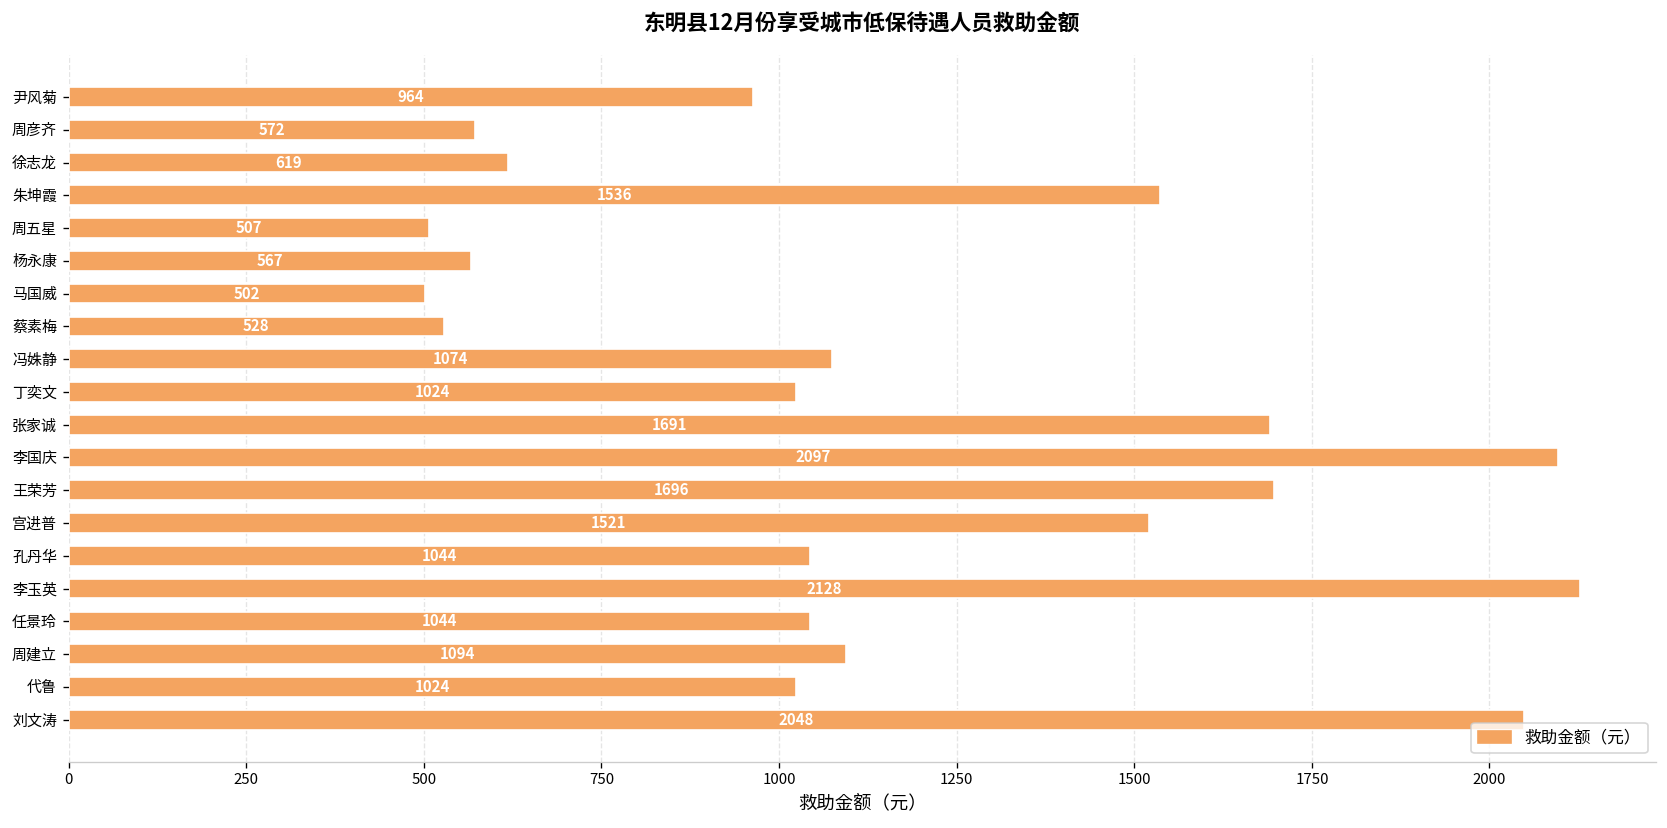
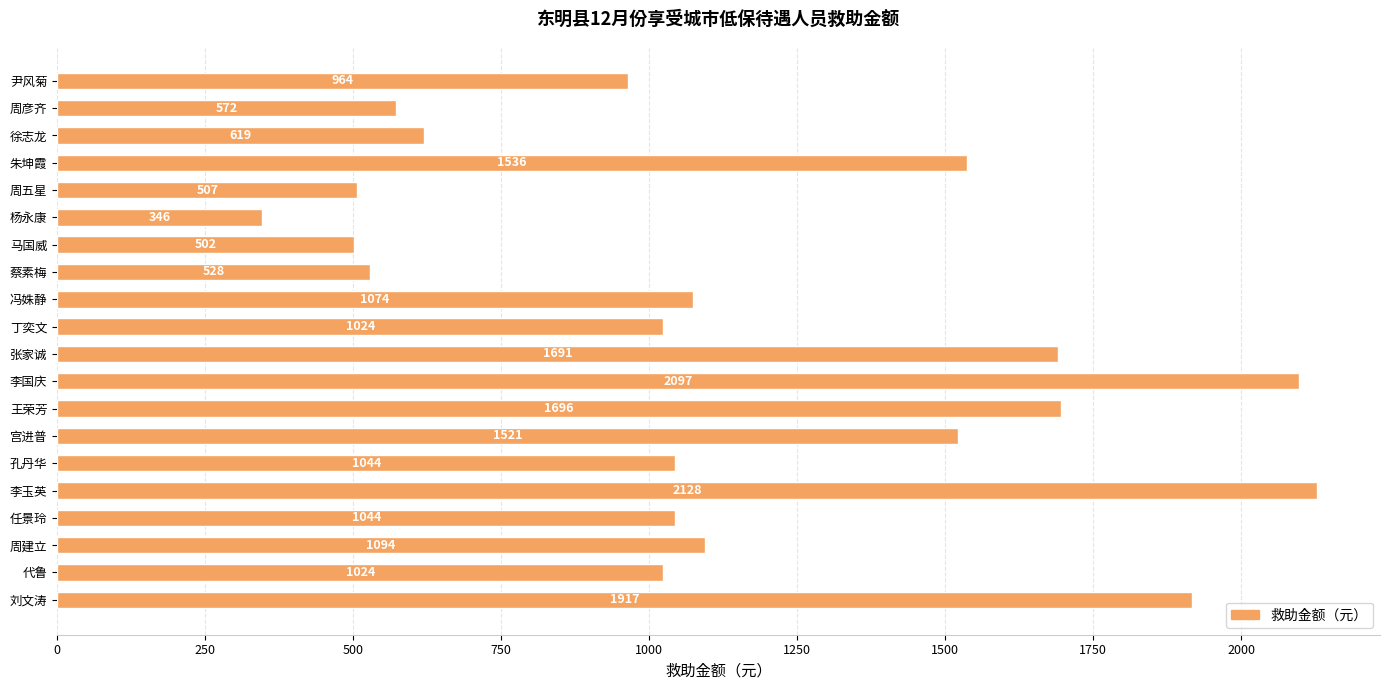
杨永康: 567 -> 346
刘文涛: 2048 -> 1917
